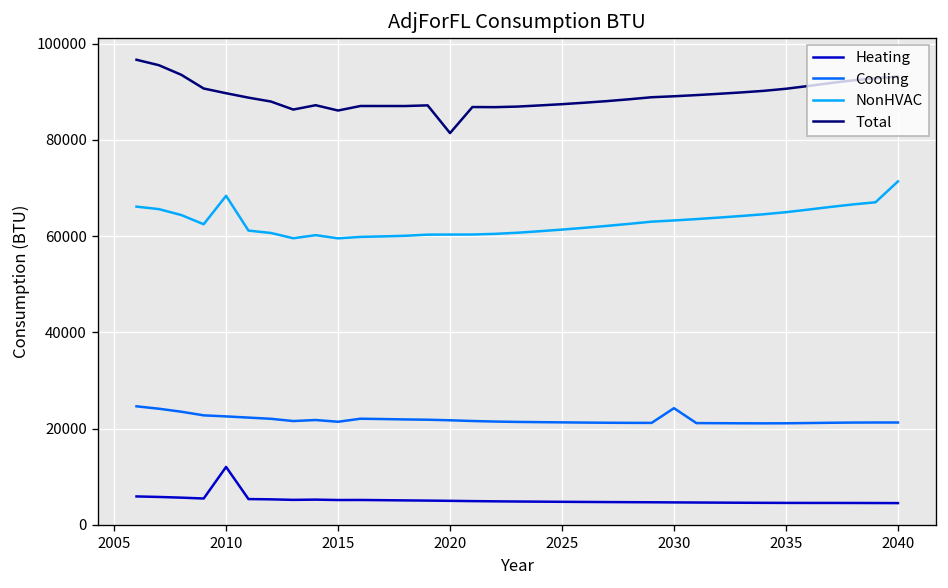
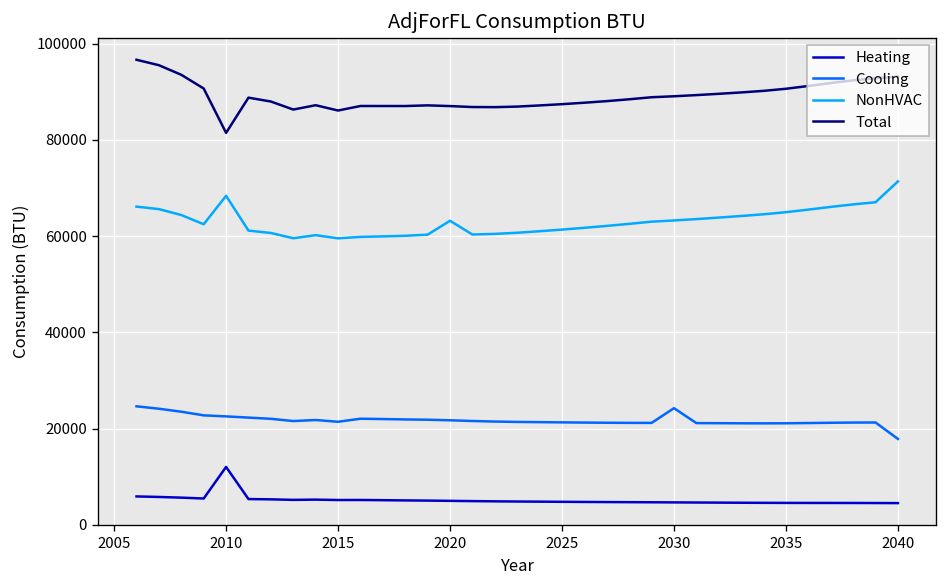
Total, 2010: 90000 -> 81000
NonHVAC, 2020: 60000 -> 63000
Total, 2020: 81000 -> 87000
Cooling, 2040: 21000 -> 18000
